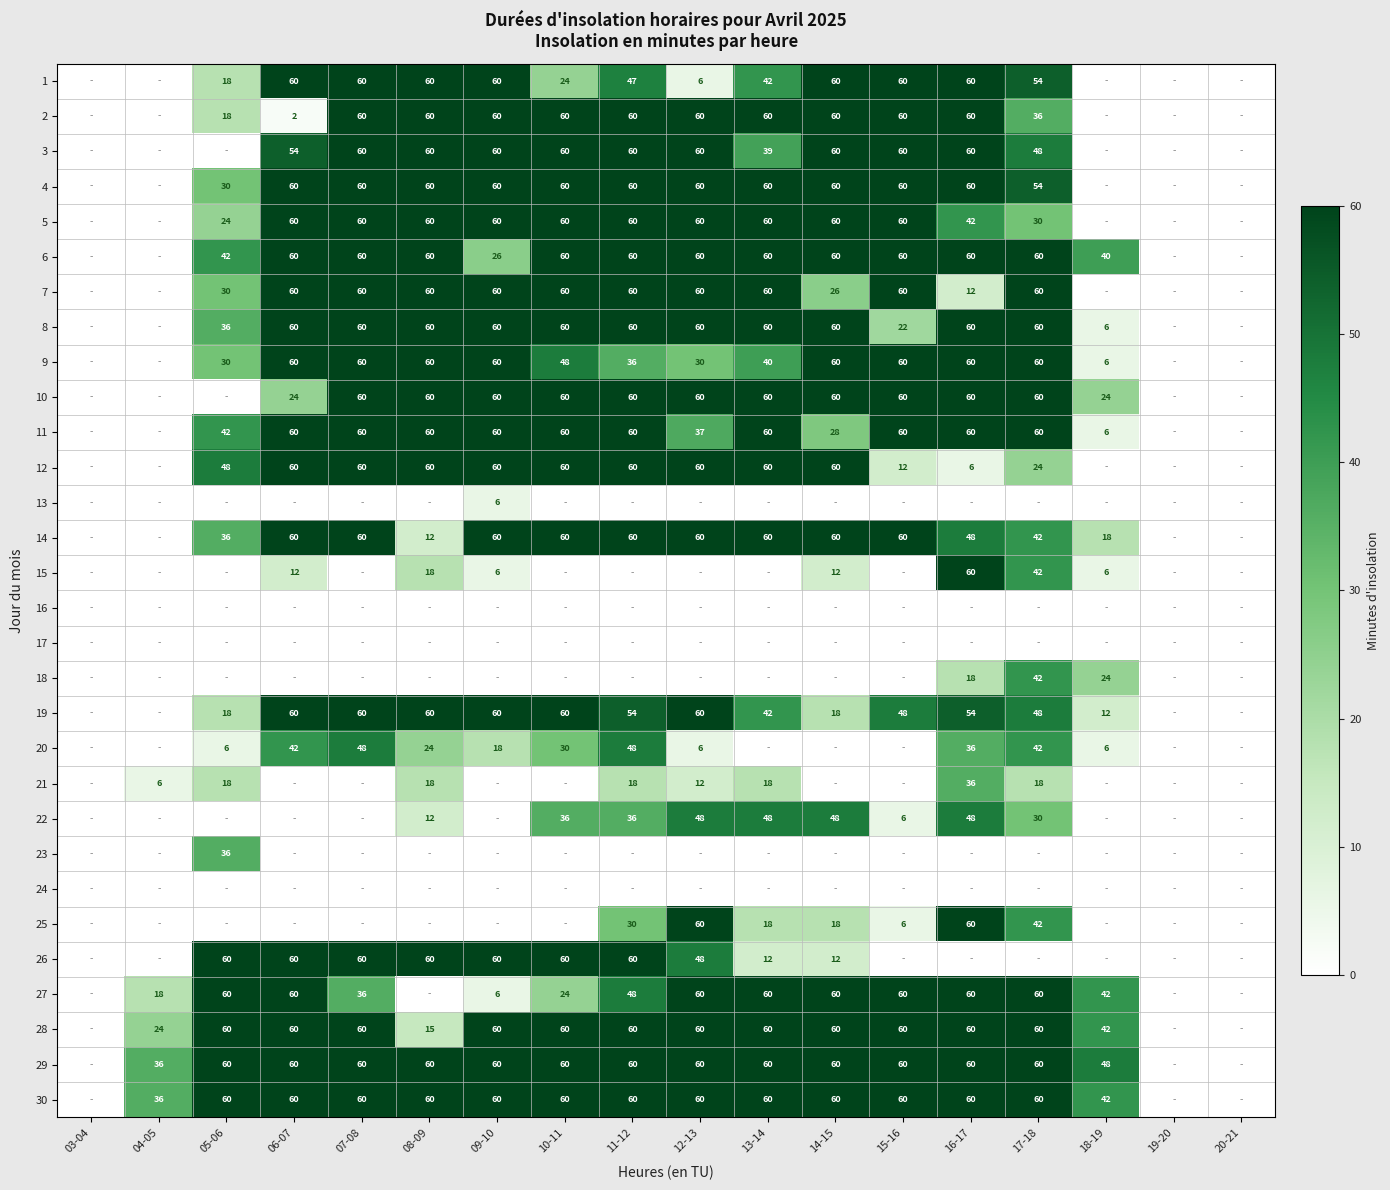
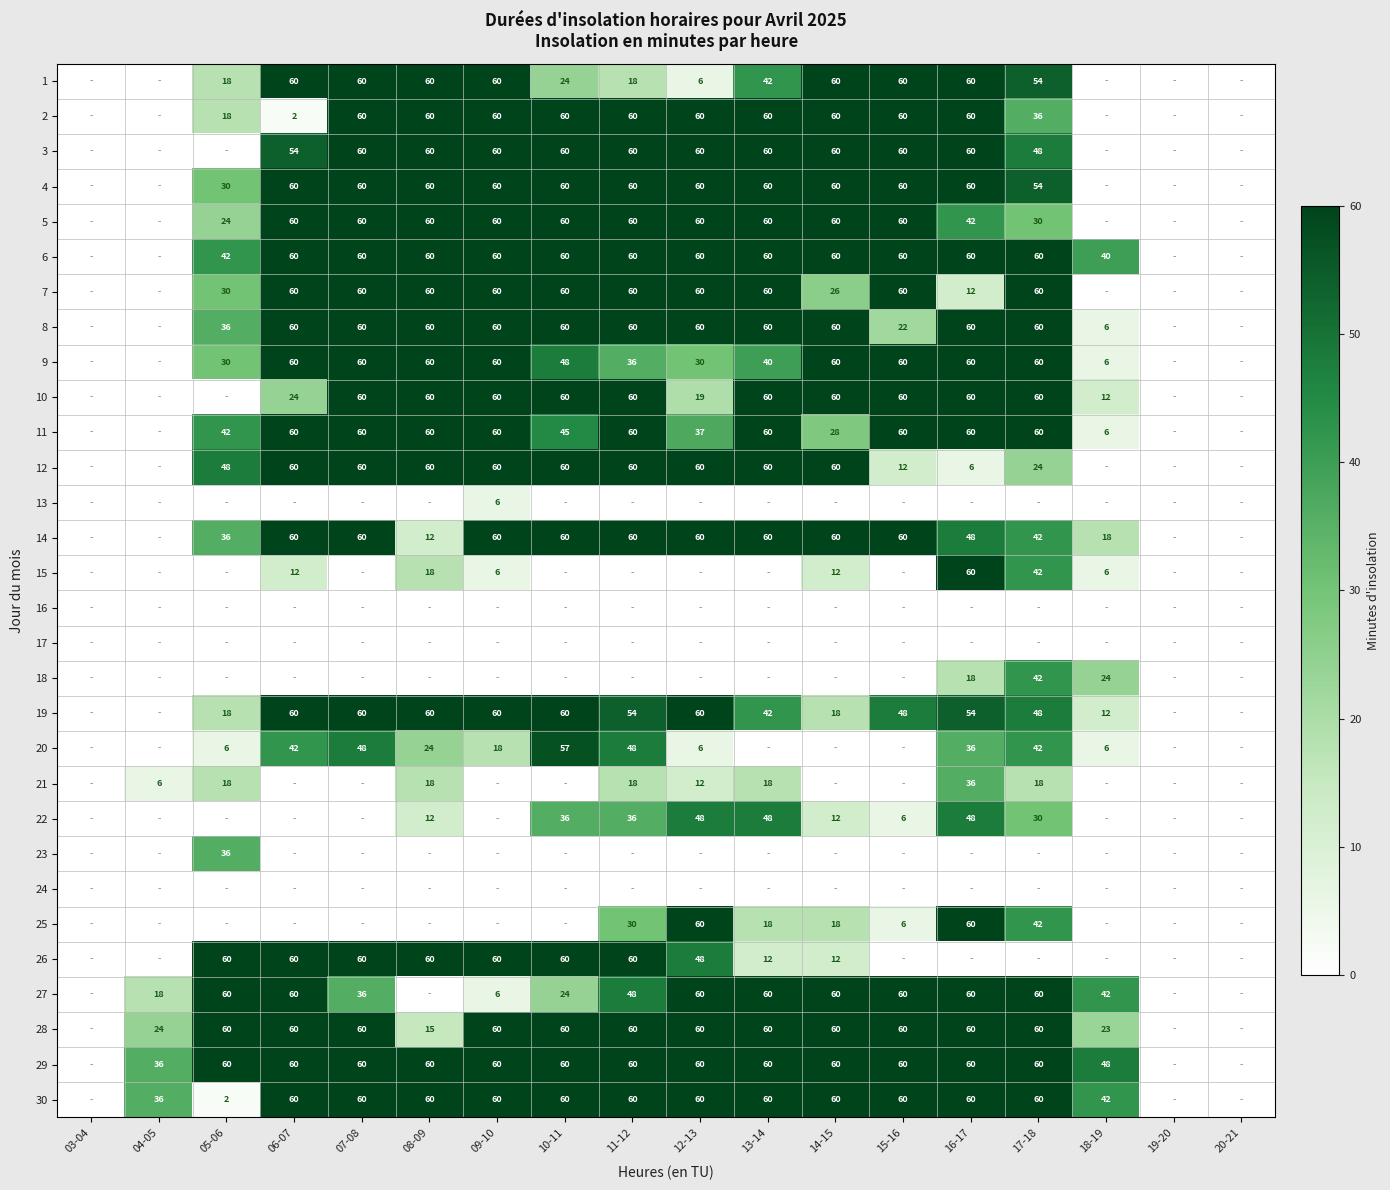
1, 11-12: 47 -> 18
3, 13-14: 39 -> 60
6, 09-10: 26 -> 60
10, 12-13: 60 -> 19
10, 18-19: 24 -> 12
11, 10-11: 60 -> 45
20, 10-11: 30 -> 57
22, 14-15: 48 -> 12
28, 18-19: 42 -> 23
30, 05-06: 60 -> 2
